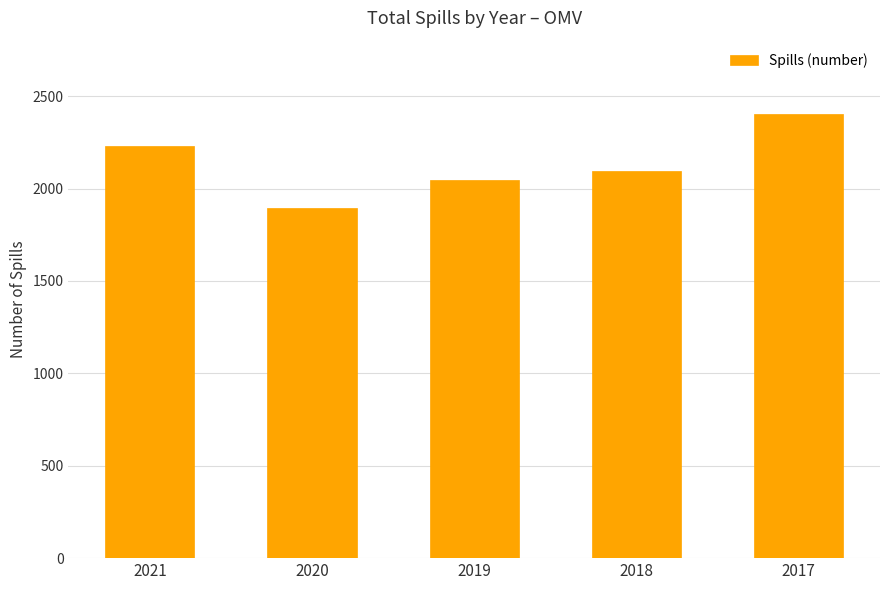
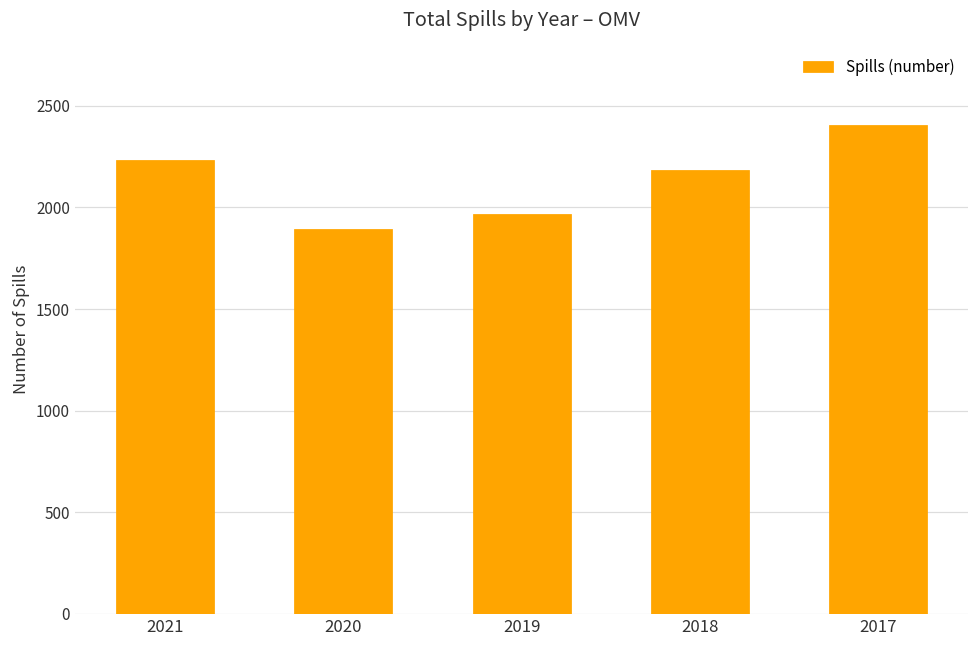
2019: 2050 -> 1970
2018: 2090 -> 2180
